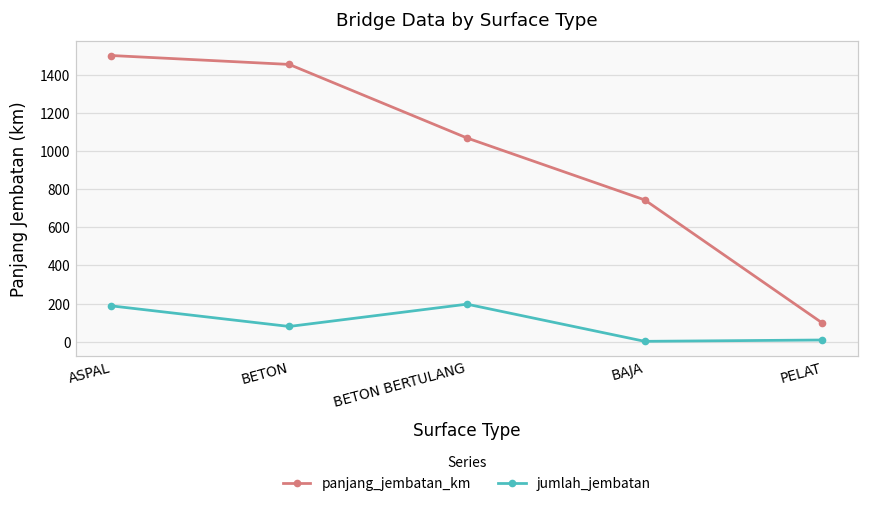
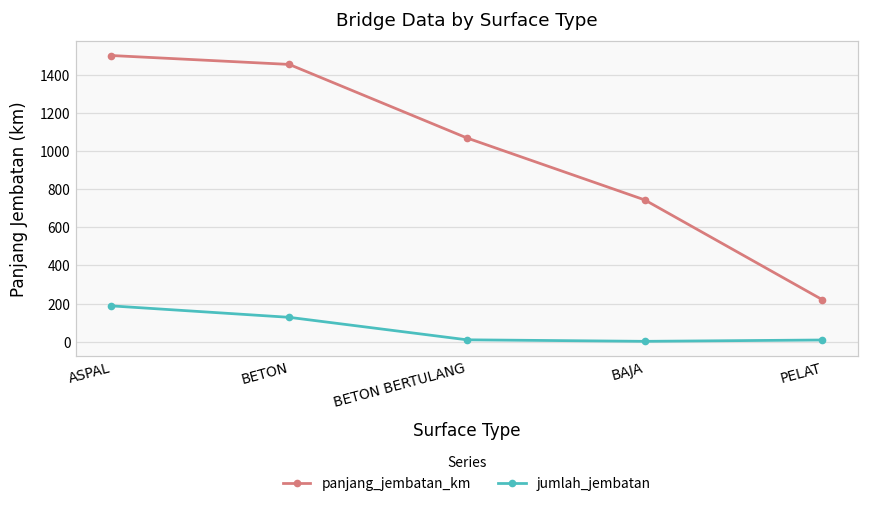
jumlah_jembatan, BETON: 80 -> 130
jumlah_jembatan, BETON BERTULANG: 200 -> 10
panjang_jembatan_km, PELAT: 100 -> 220
